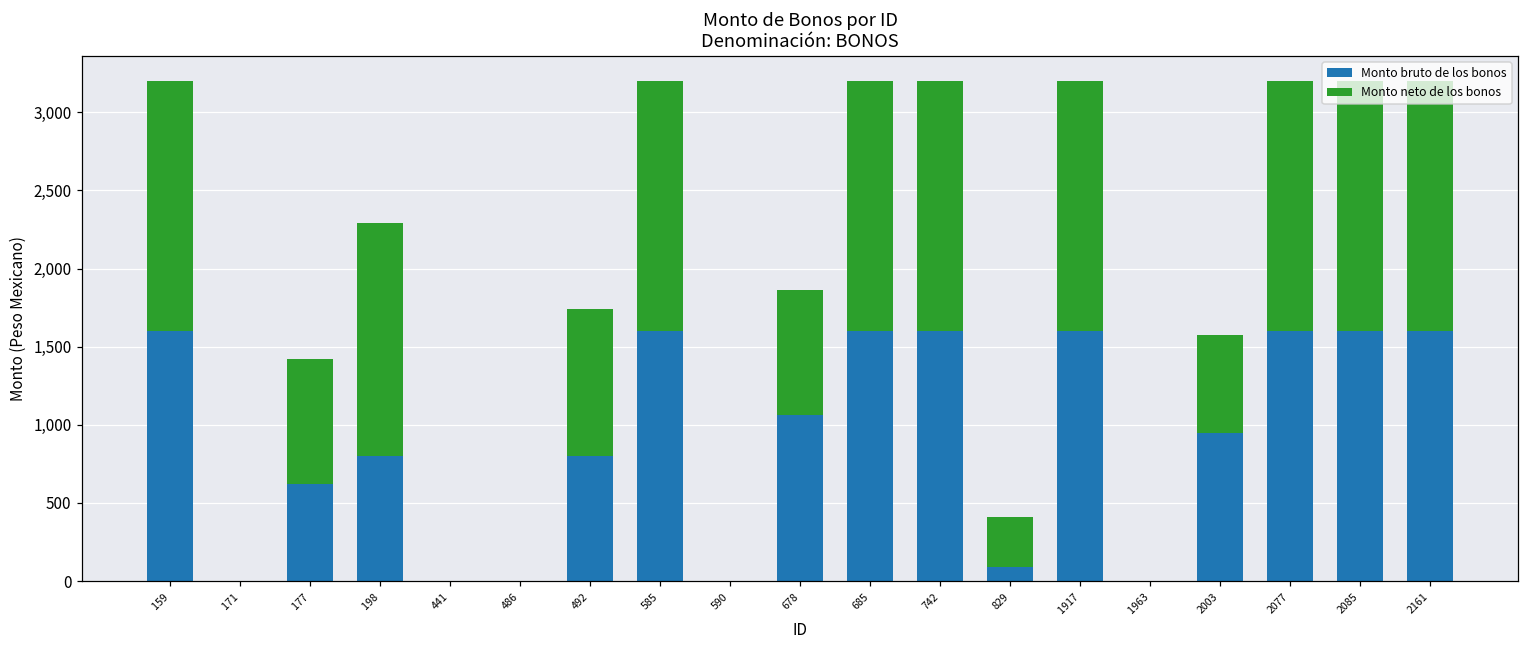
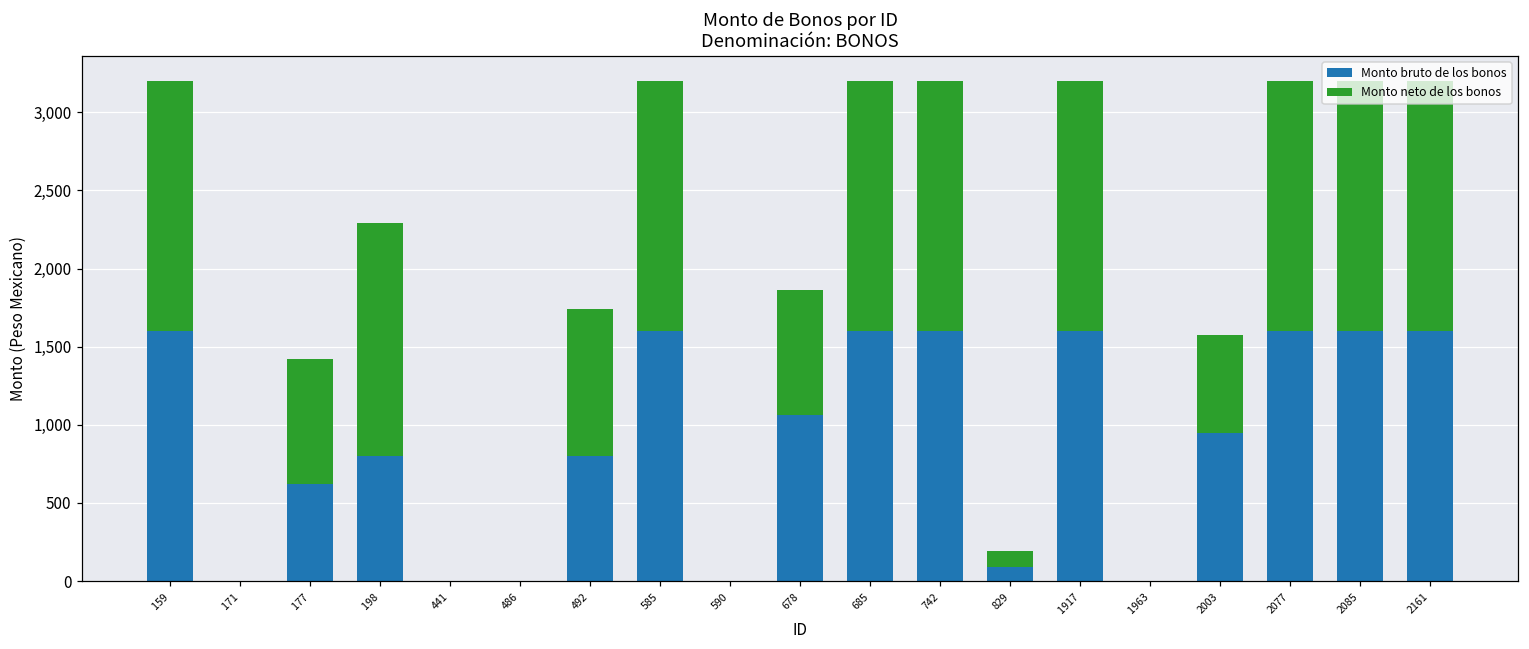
Monto neto de los bonos, 829: 320 -> 100
